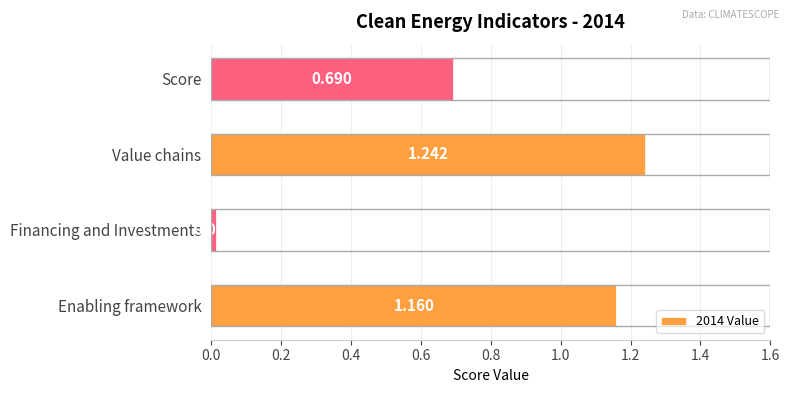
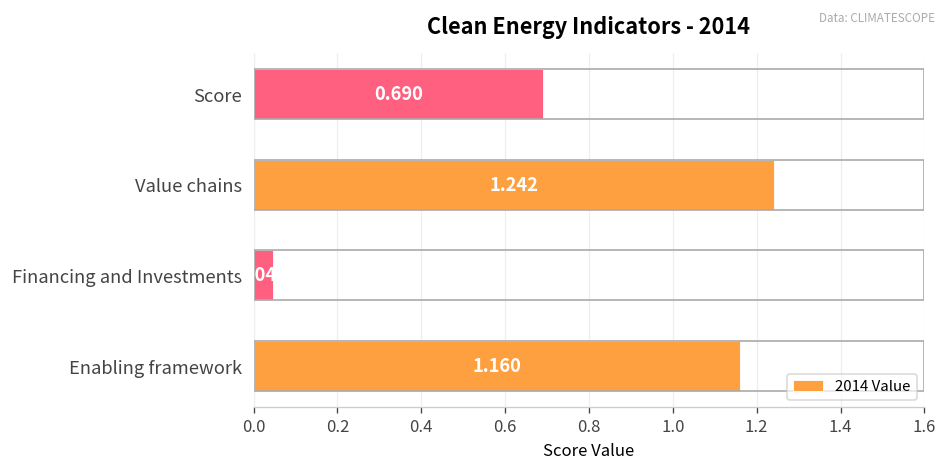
Financing and Investments: 0.01 -> 0.05
